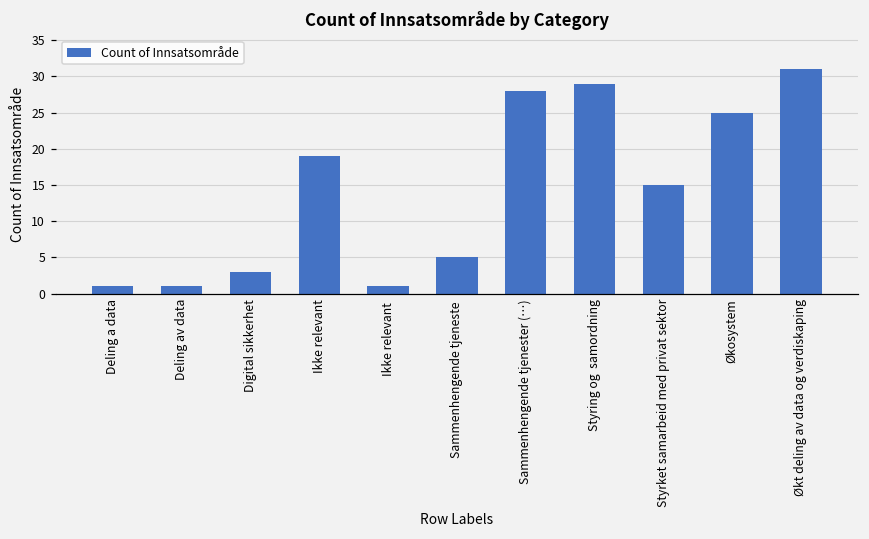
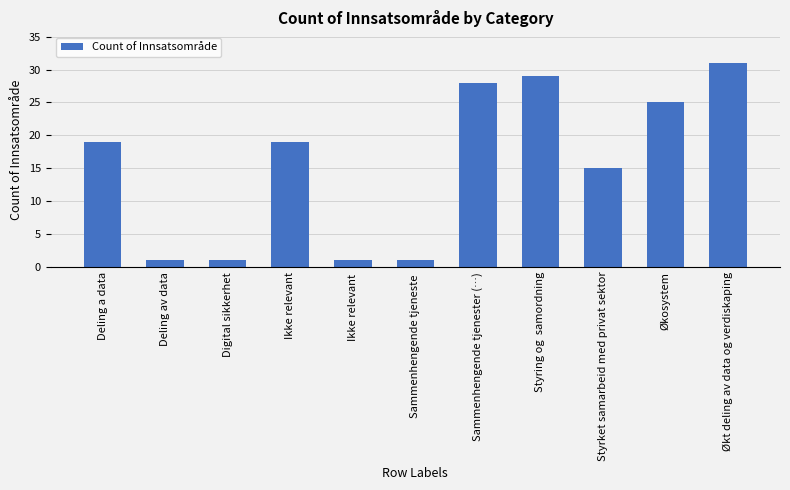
Deling a data: 1 -> 19
Digital sikkerhet: 3 -> 1
Sammenhengende tjeneste: 5 -> 1
